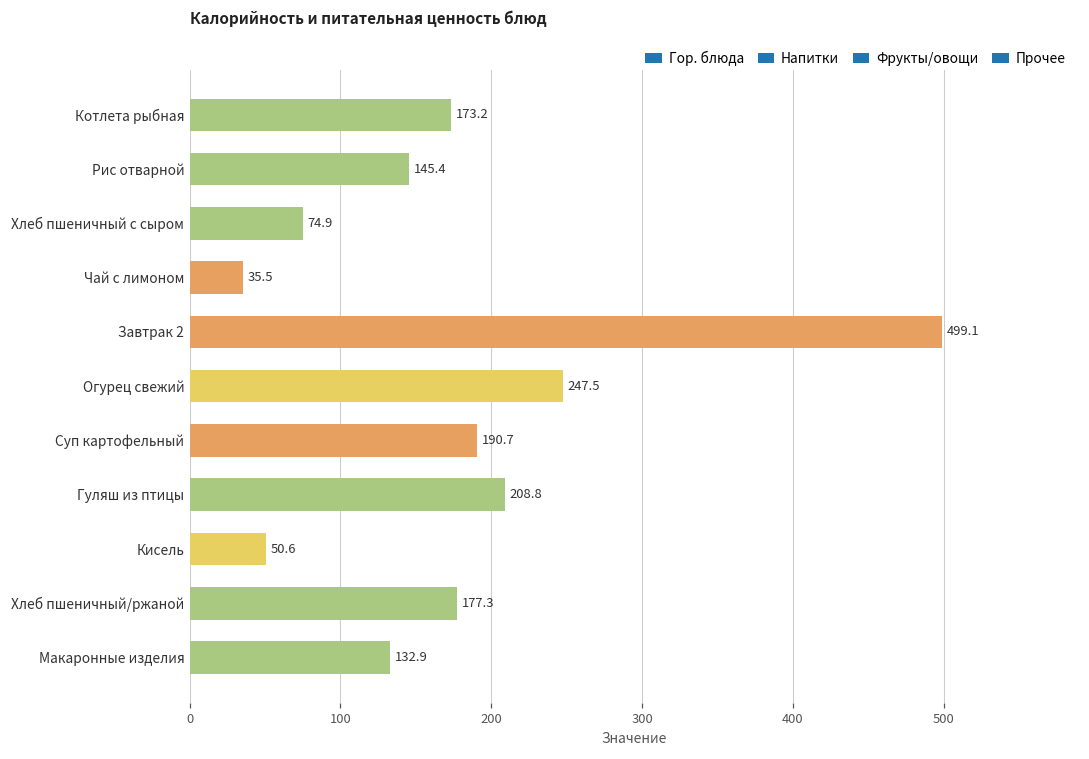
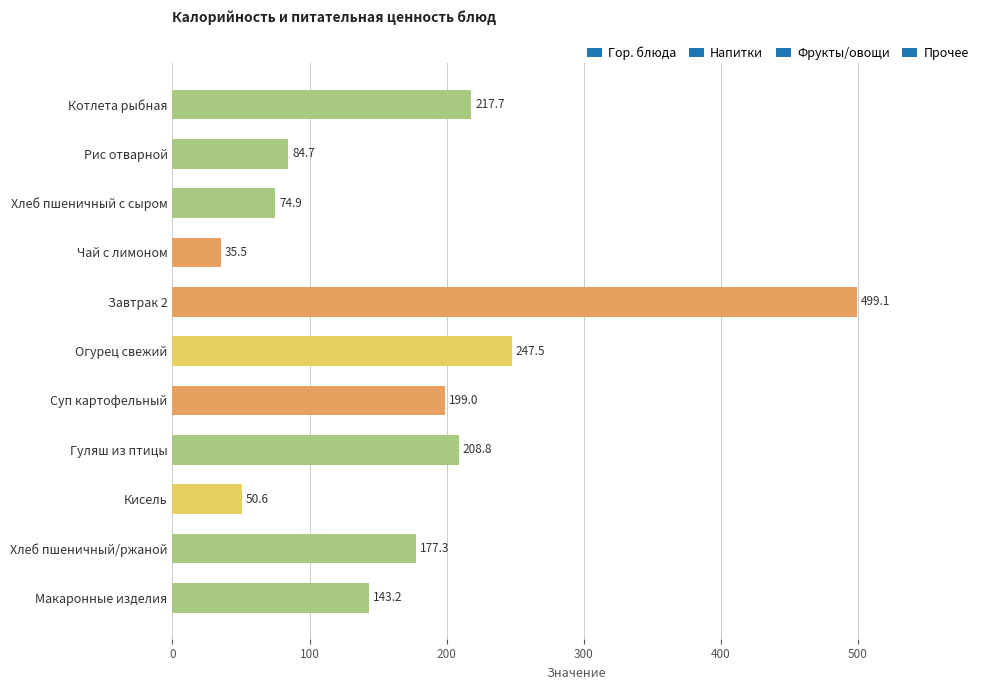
Котлета рыбная: 173.2 -> 217.7
Рис отварной: 145.4 -> 84.7
Суп картофельный: 190.7 -> 199.0
Макаронные изделия: 132.9 -> 143.2
